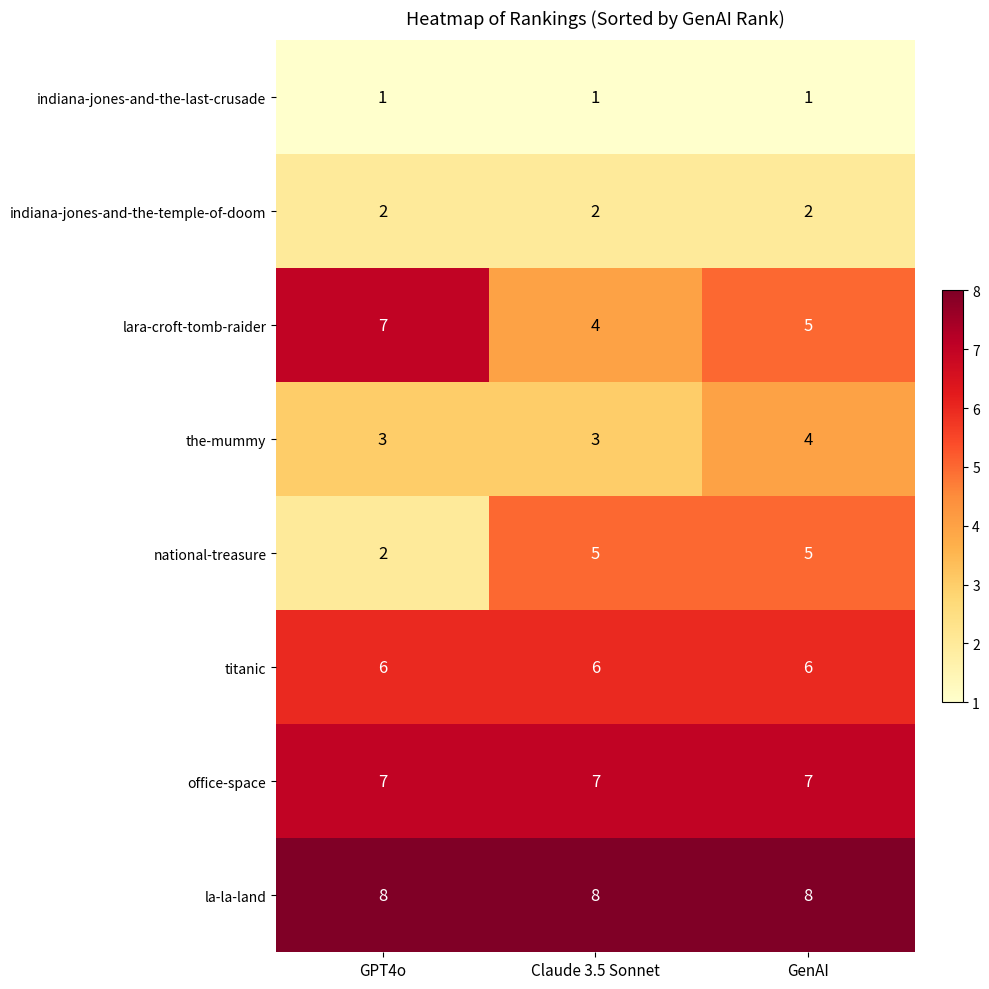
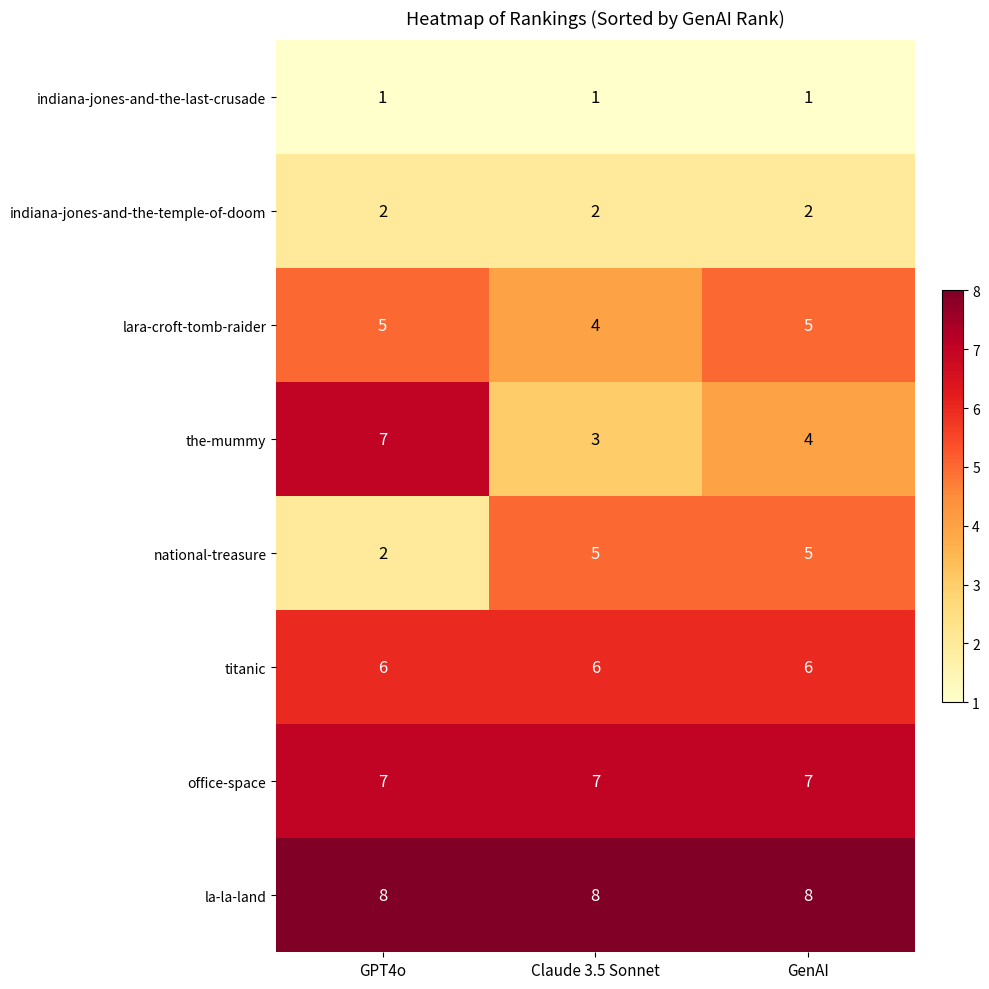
lara-croft-tomb-raider, GPT4o: 7 -> 5
the-mummy, GPT4o: 3 -> 7
